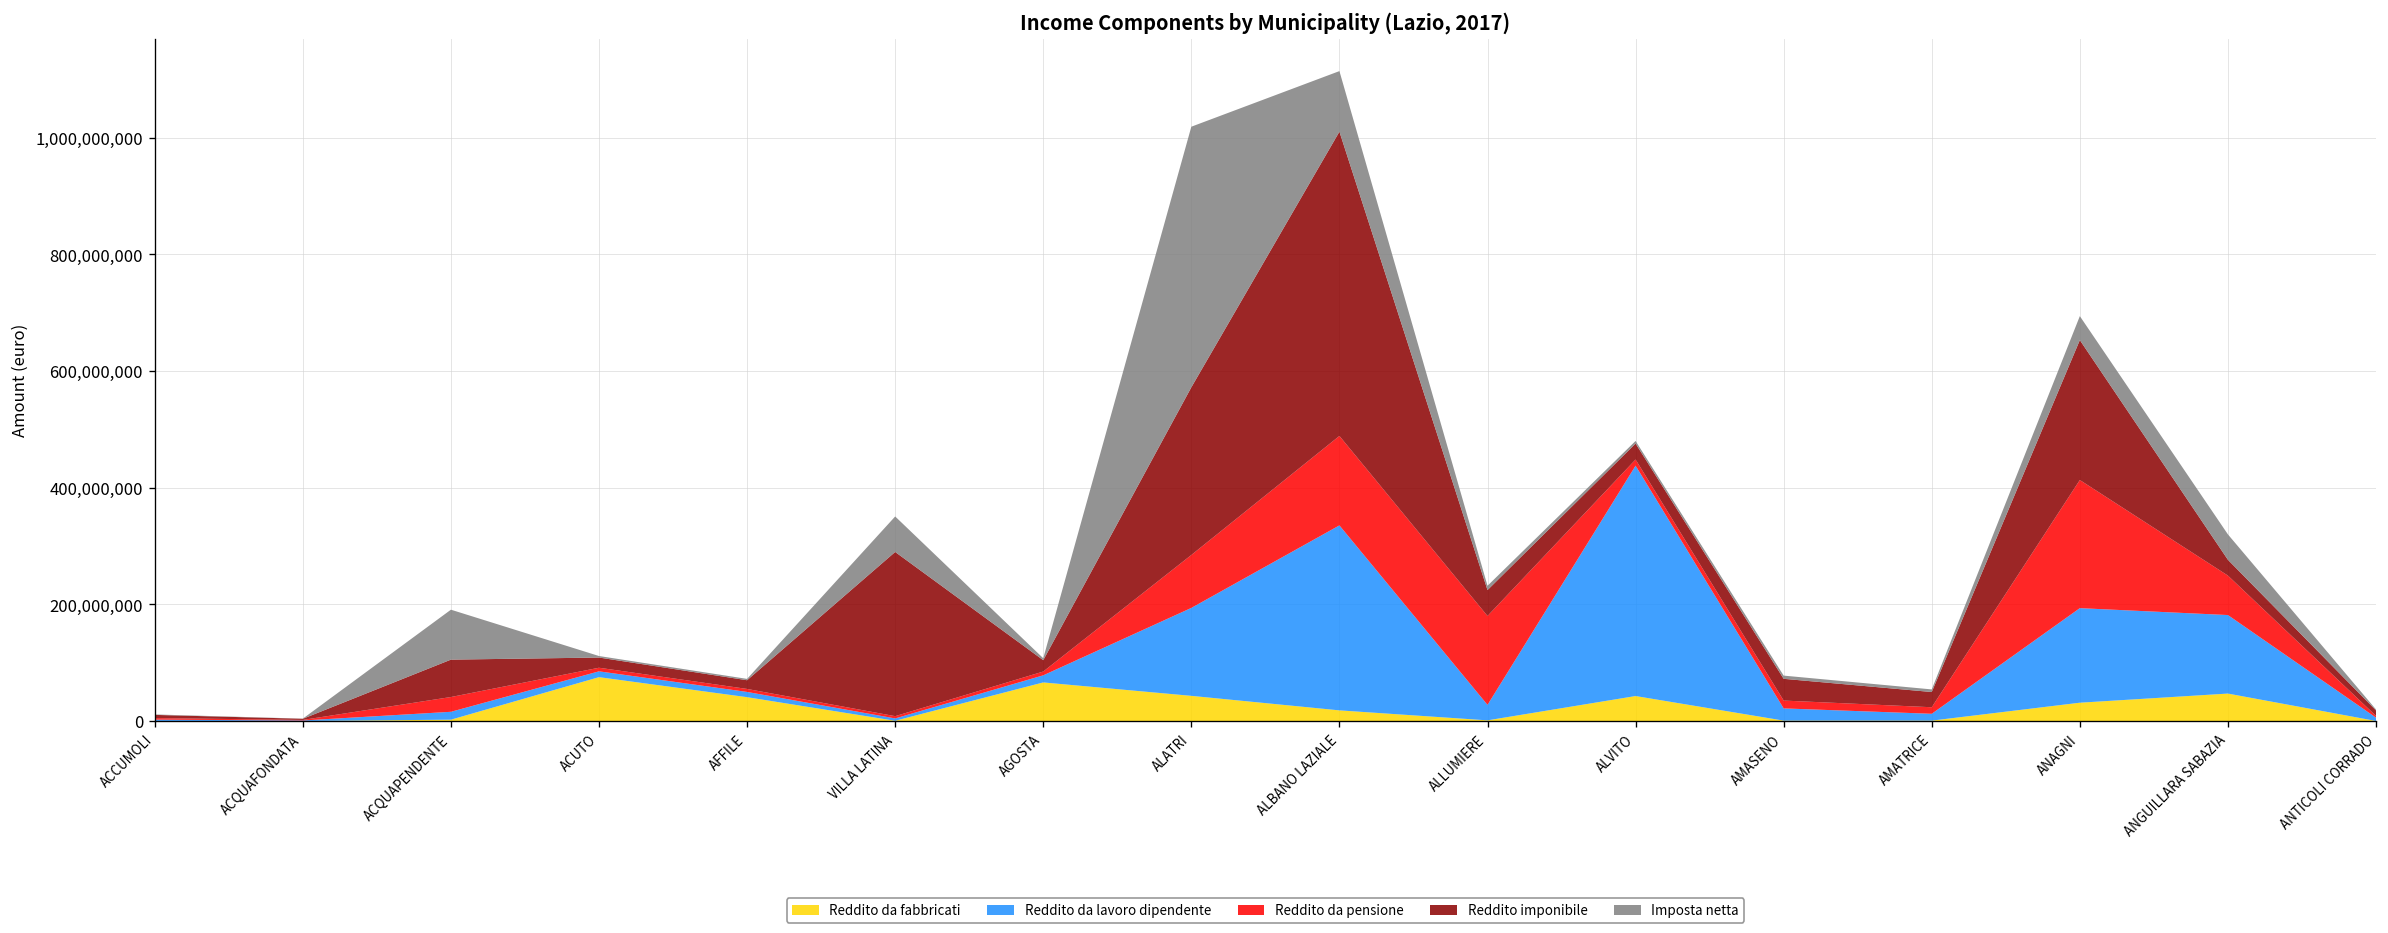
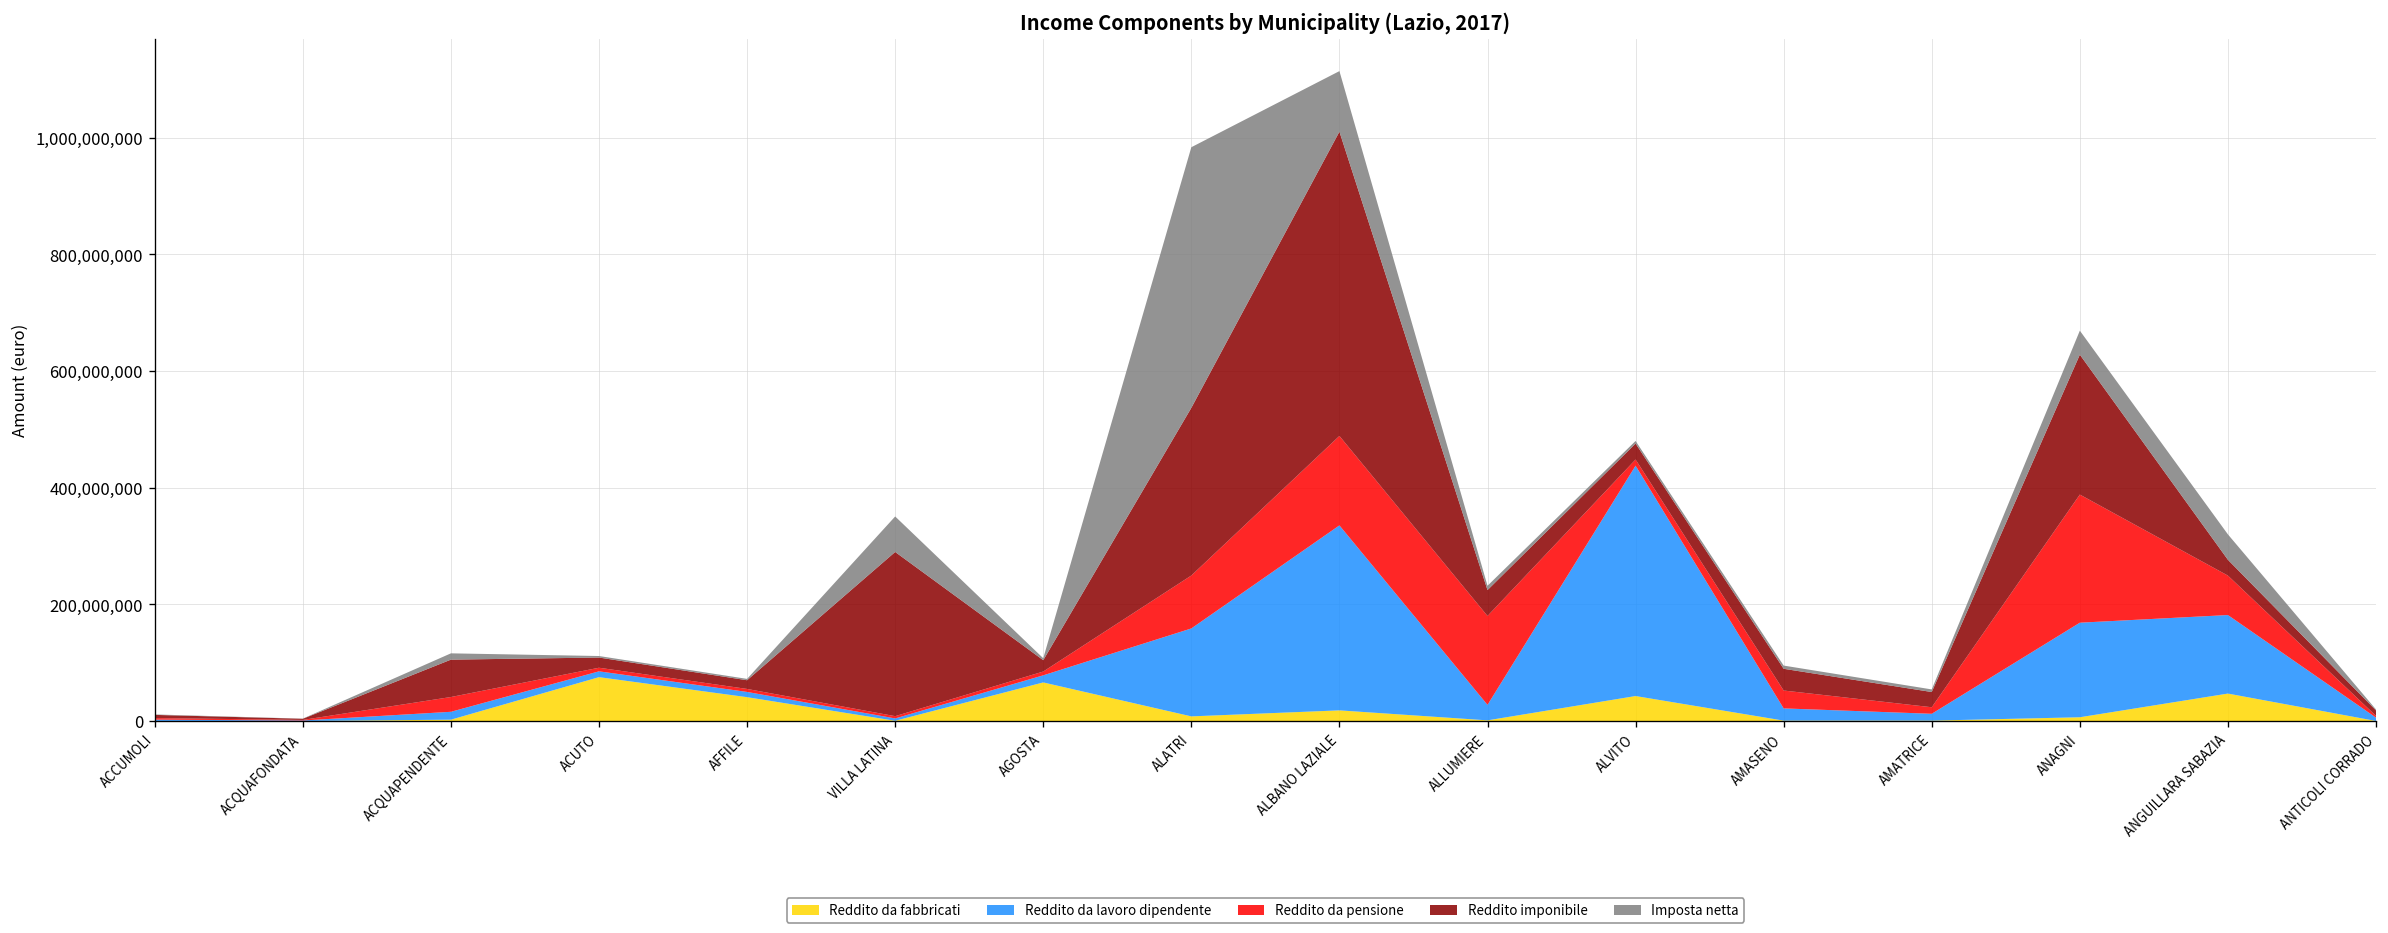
Imposta netta, ACQUAPENDENTE: 90,000,000 -> 10,000,000
Reddito da fabbricati, ALATRI: 40,000,000 -> 10,000,000
Reddito da pensione, AMASENO: 10,000,000 -> 30,000,000
Reddito da fabbricati, ANAGNI: 30,000,000 -> 10,000,000
